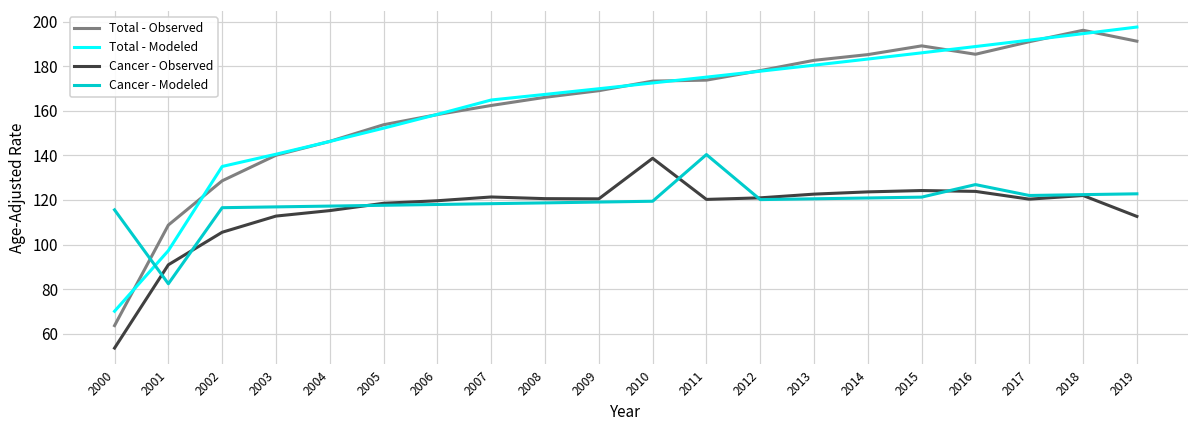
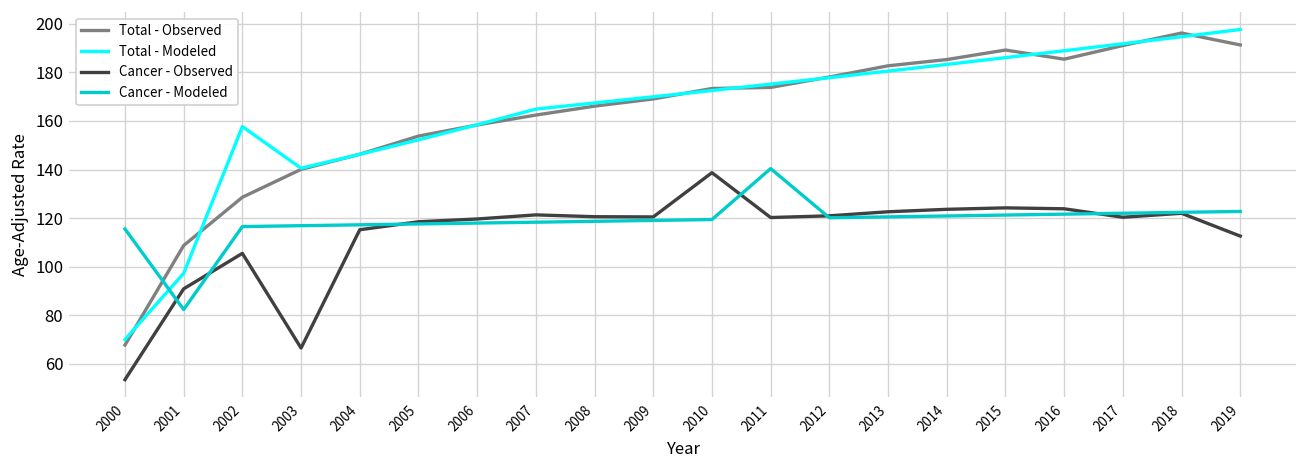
Total - Observed, 2000: 64 -> 68
Total - Modeled, 2002: 135 -> 158
Cancer - Observed, 2003: 113 -> 67
Cancer - Modeled, 2016: 127 -> 122
